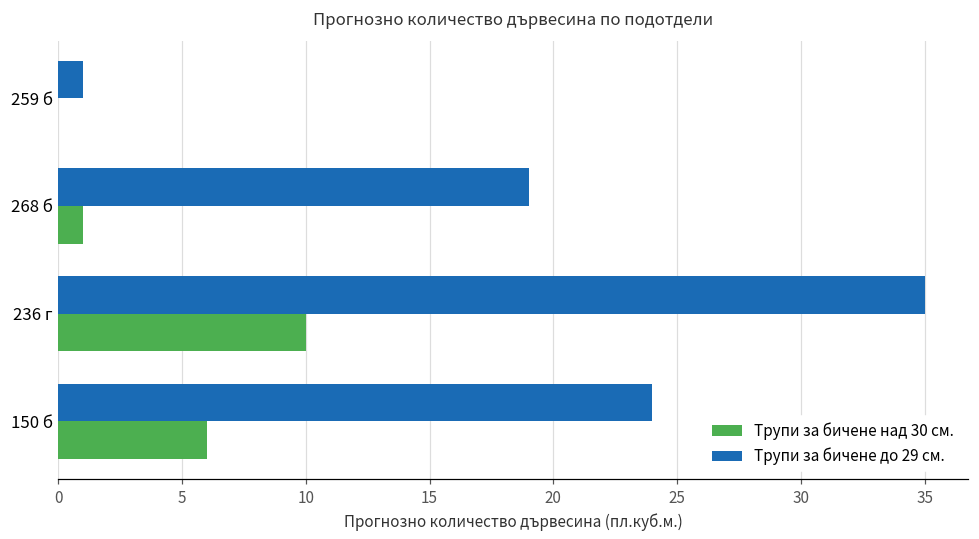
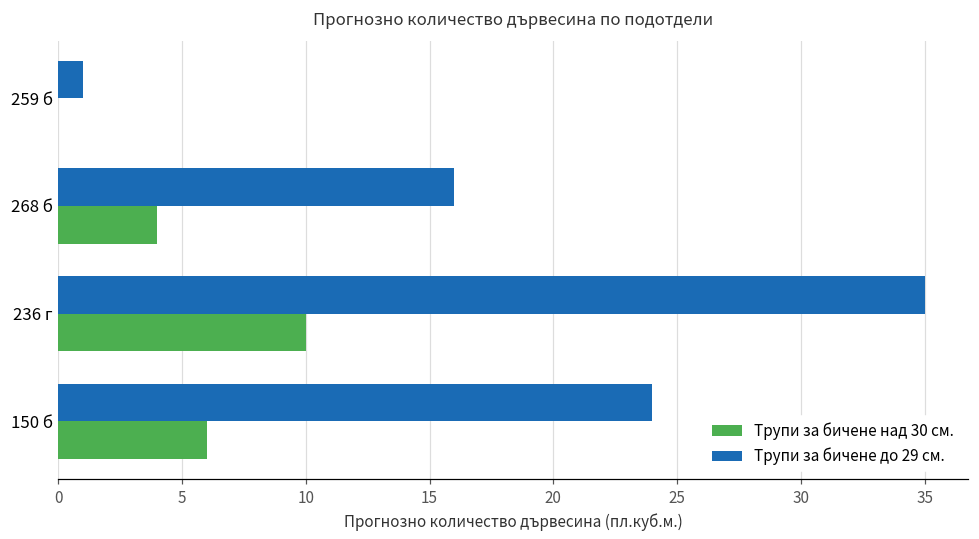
Трупи за бичене до 29 см., 268 б: 19 -> 16
Трупи за бичене над 30 см., 268 б: 1 -> 4
